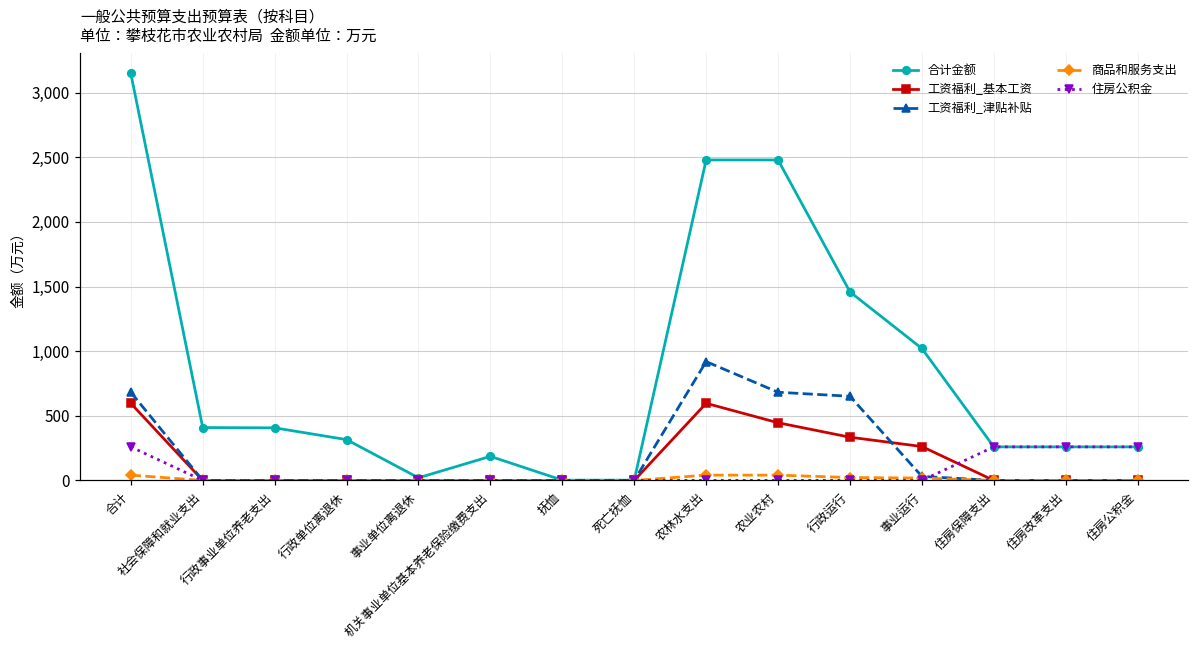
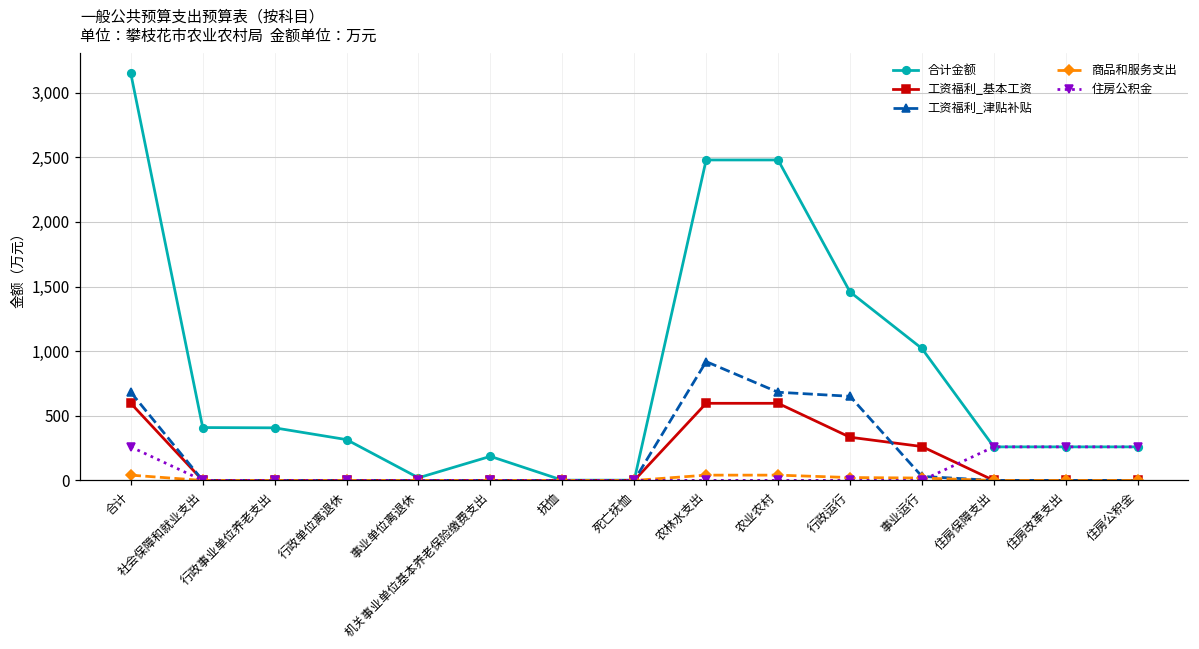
工资福利_基本工资, 农业农村: 450 -> 600
